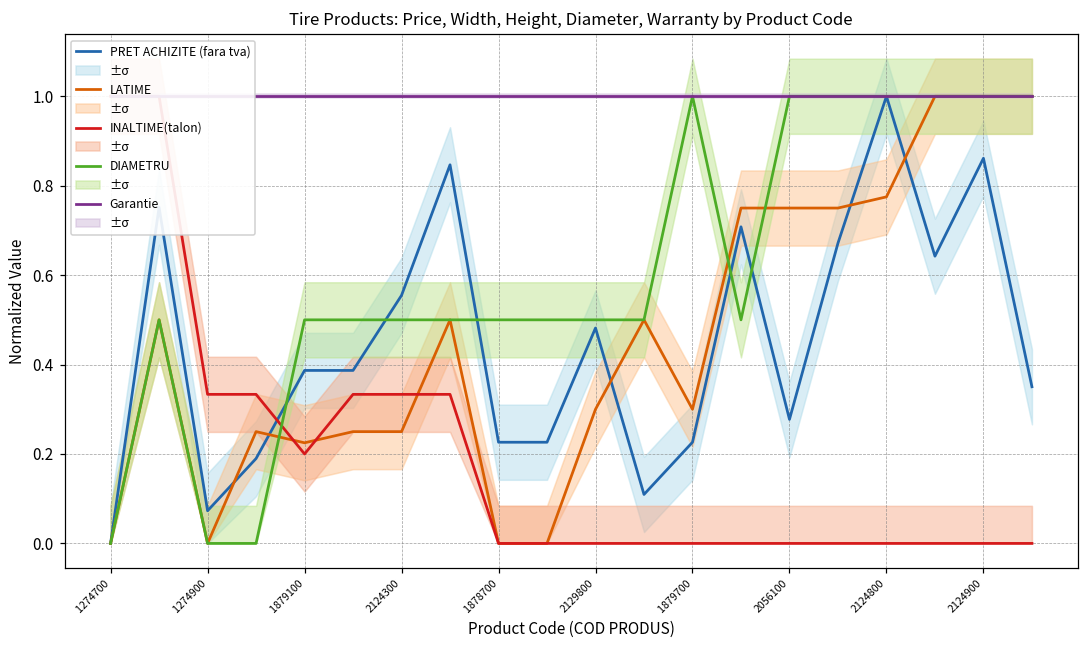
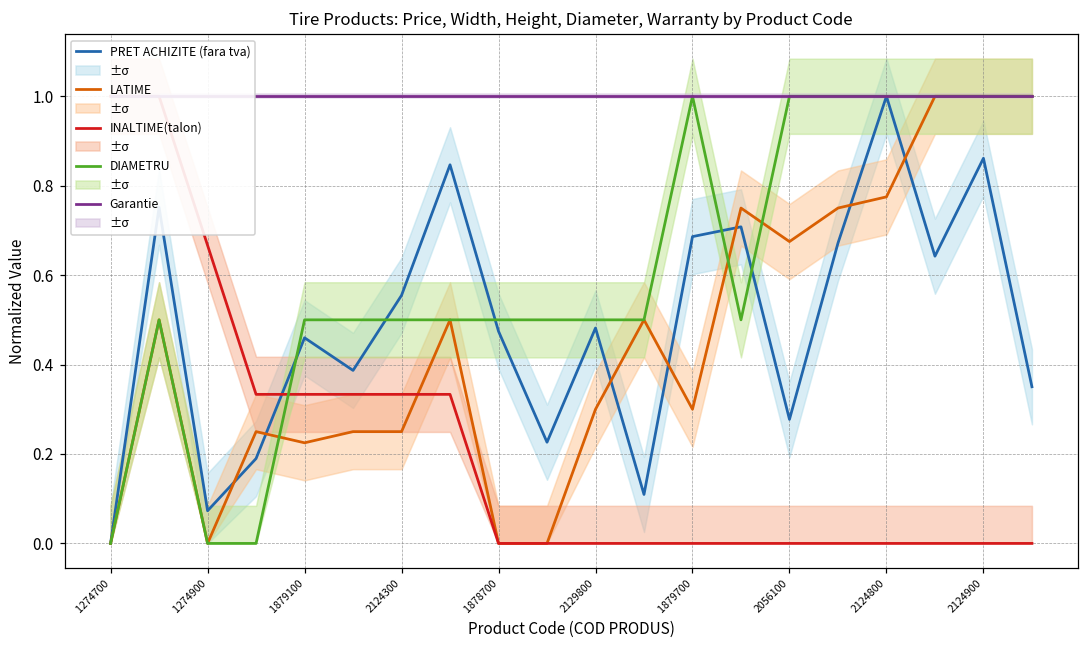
INALTIME(talon), 1274900: 0.33 -> 0.67
PRET ACHIZITE (fara tva), 1879100: 0.39 -> 0.46
INALTIME(talon), 1879100: 0.20 -> 0.33
PRET ACHIZITE (fara tva), 1878700: 0.23 -> 0.47
PRET ACHIZITE (fara tva), 1879700: 0.23 -> 0.69
LATIME, 2056100: 0.75 -> 0.68
